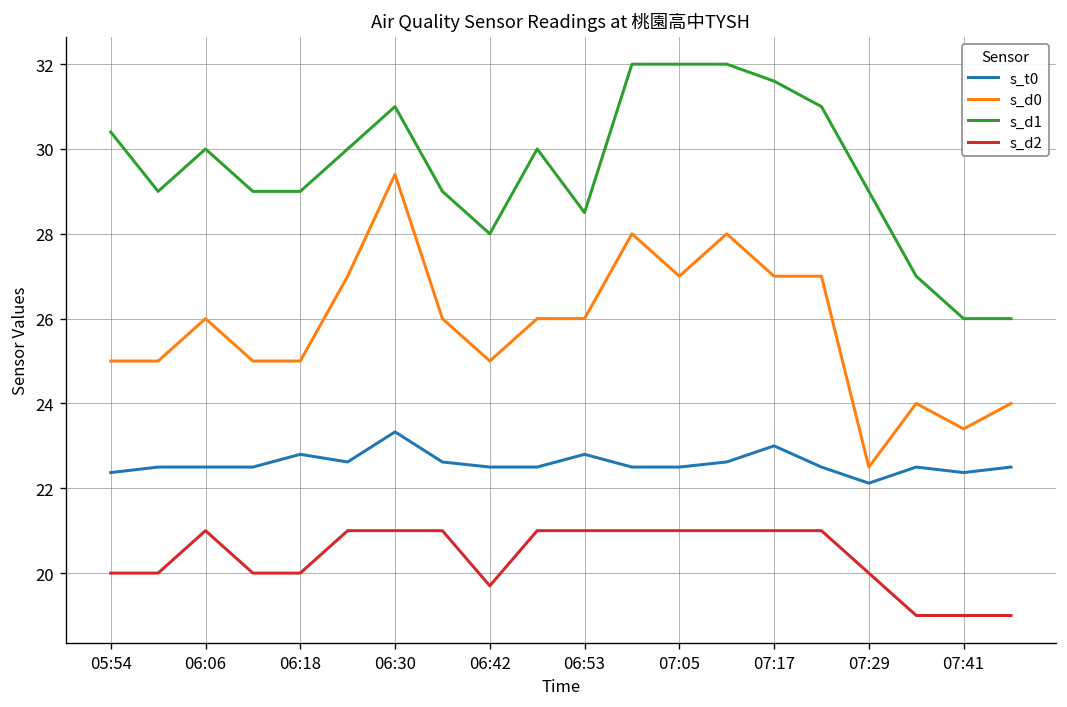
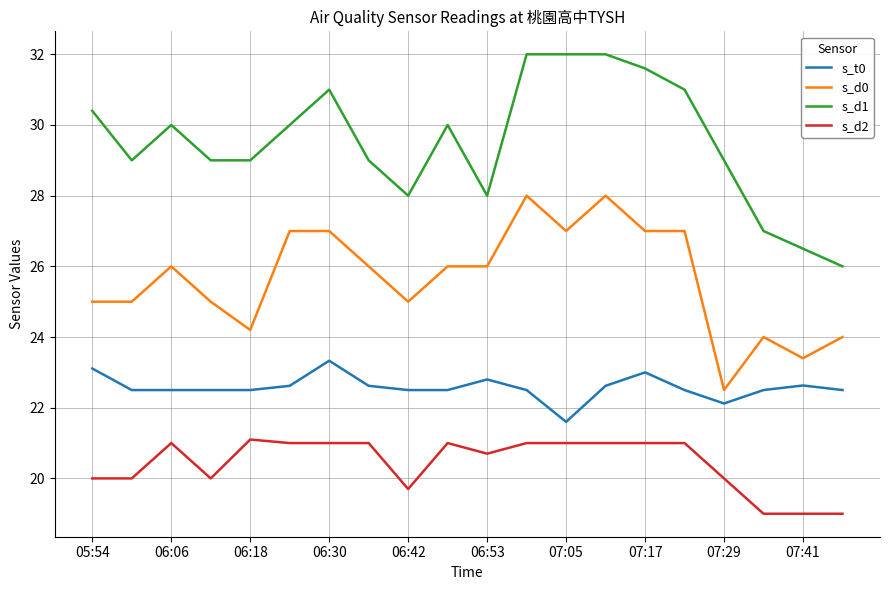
s_t0, 05:54: 22.4 -> 23.1
s_t0, 06:18: 22.8 -> 22.5
s_d0, 06:18: 25.0 -> 24.2
s_d2, 06:18: 20.0 -> 21.1
s_d0, 06:30: 29.4 -> 27.0
s_d1, 06:53: 28.5 -> 28.0
s_d2, 06:53: 21.0 -> 20.7
s_t0, 07:05: 22.5 -> 21.6
s_t0, 07:41: 22.4 -> 22.6
s_d1, 07:41: 26.0 -> 26.5
